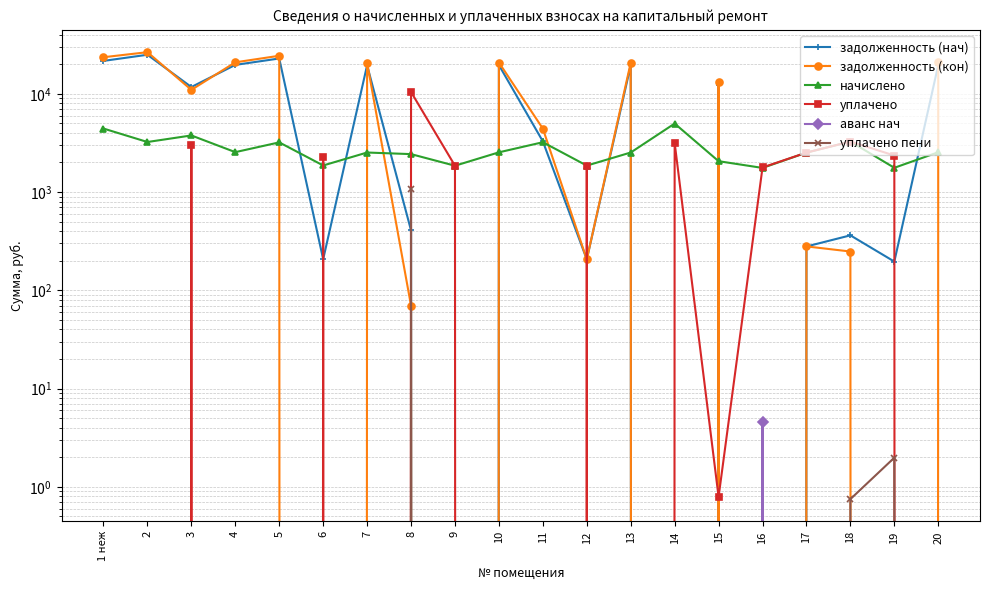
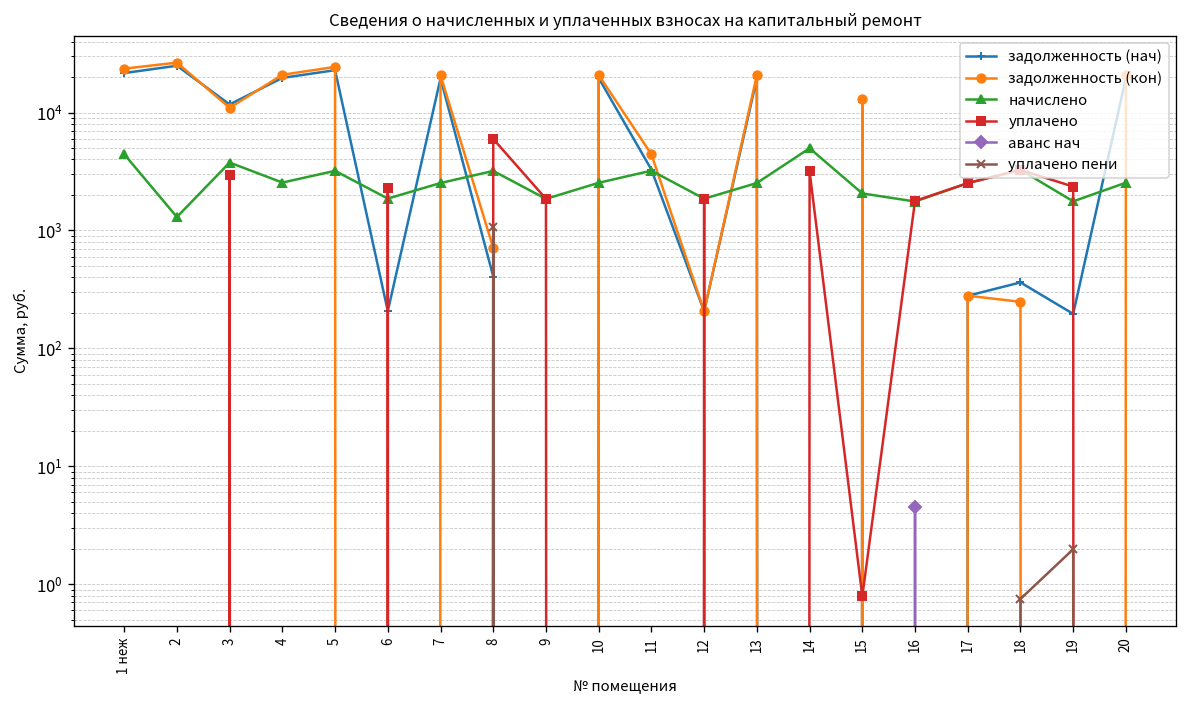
начислено, 2: 3200 -> 1300
задолженность (кон), 8: 70 -> 700
начислено, 8: 2400 -> 3200
уплачено, 8: 10000 -> 6000
